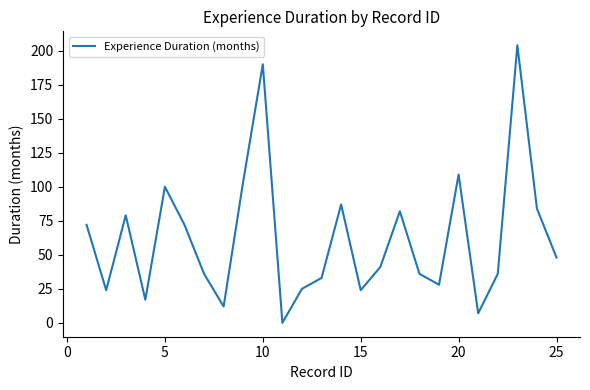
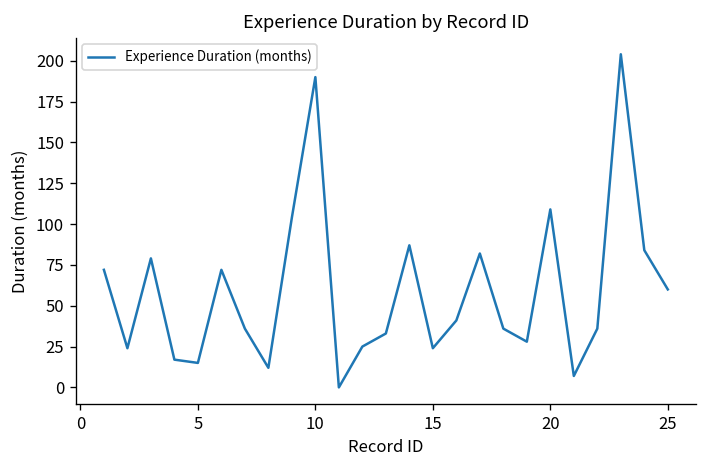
5: 100 -> 15
25: 48 -> 60
